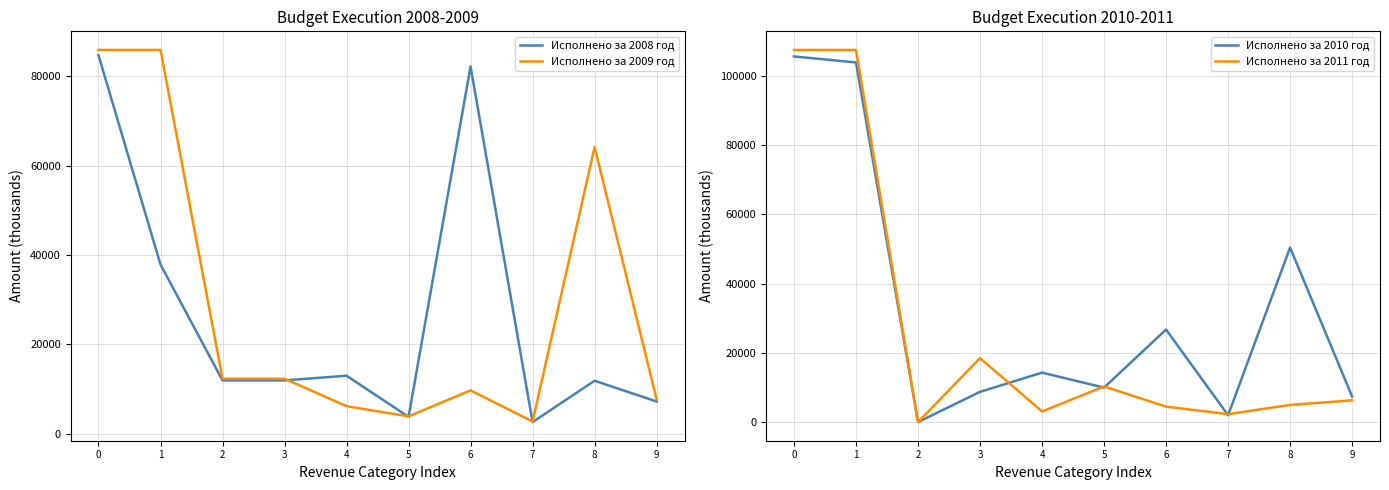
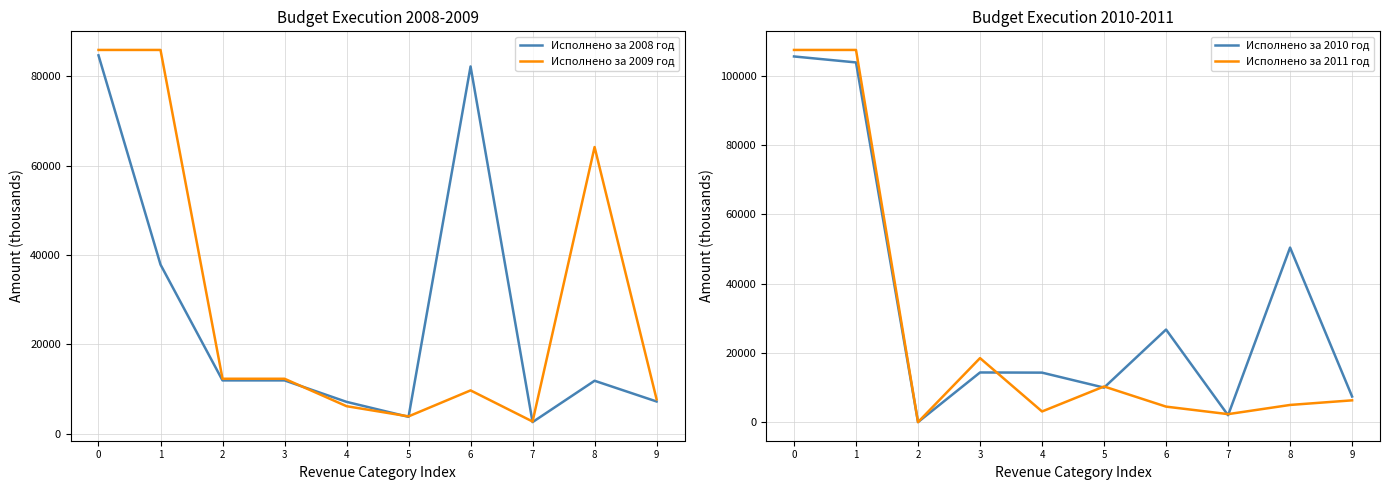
Budget Execution 2008-2009, Исполнено за 2008 год, 4: 13000 -> 7000
Budget Execution 2010-2011, Исполнено за 2010 год, 3: 9000 -> 14000
